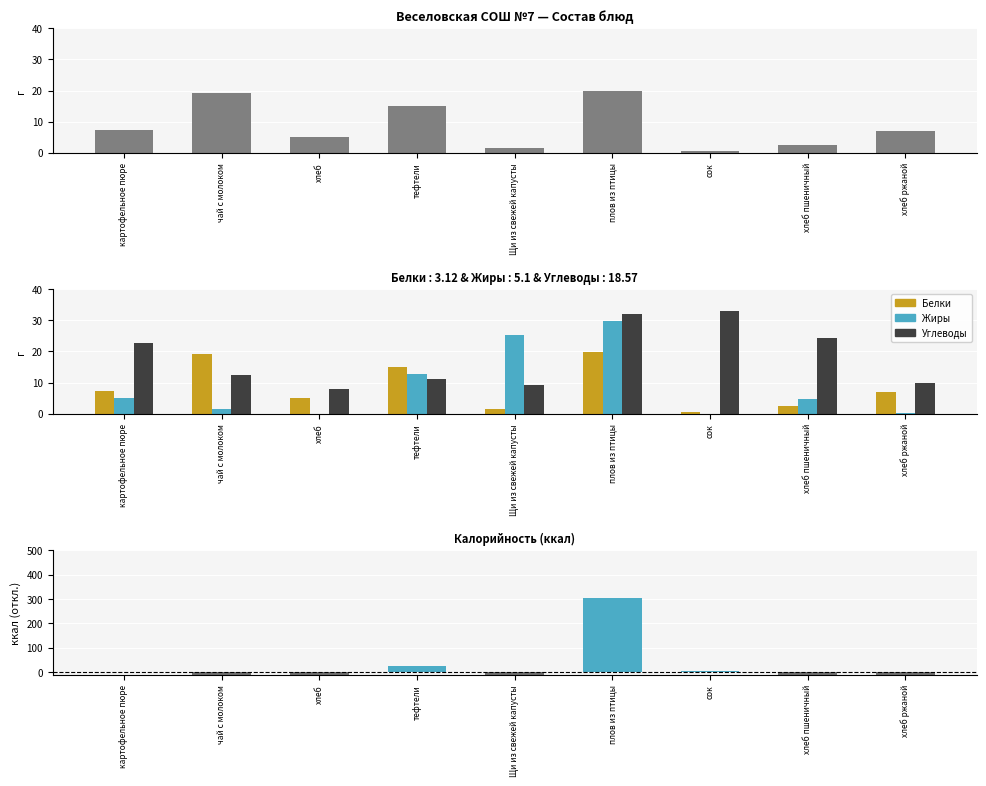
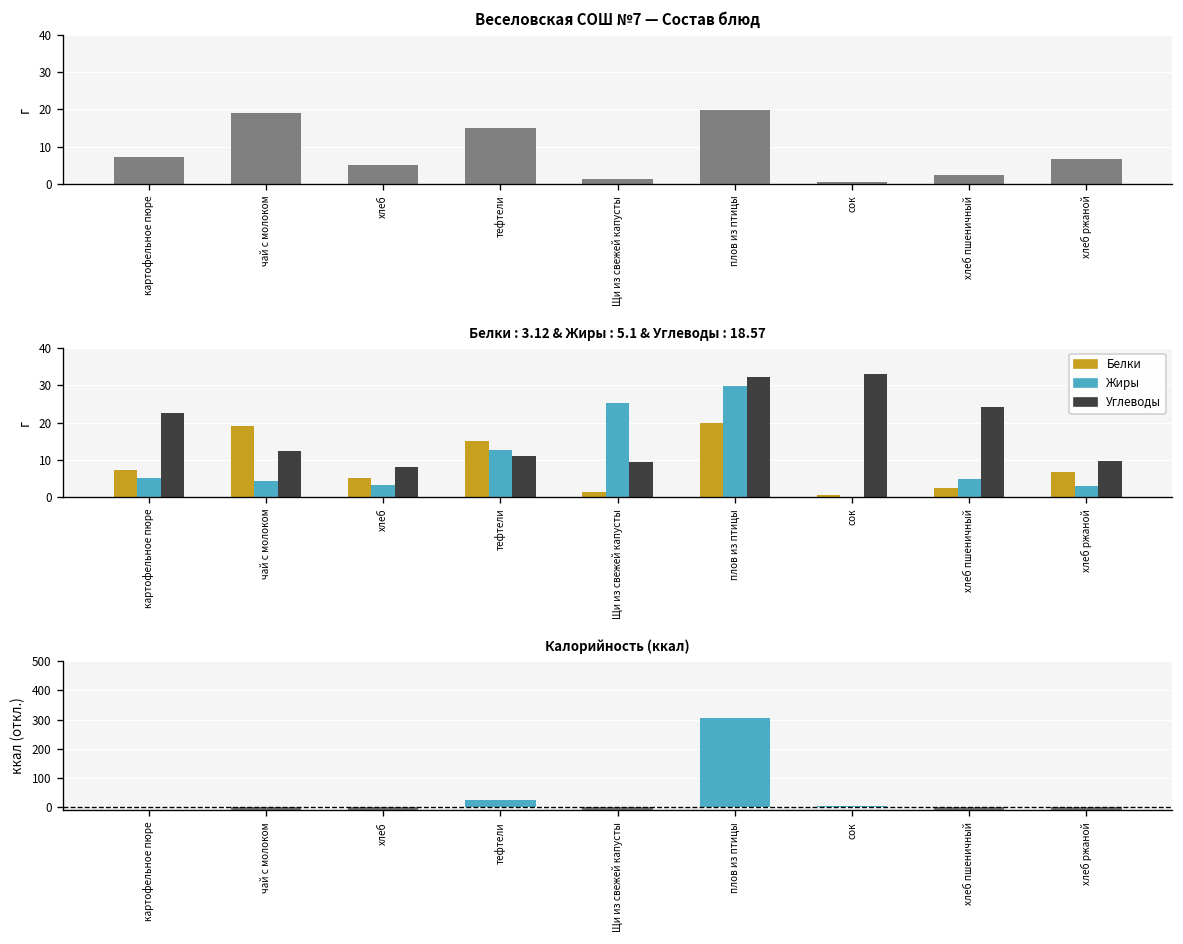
Белки : 3.12 & Жиры : 5.1 & Углеводы : 18.57, Жиры, чай с молоком: 2 -> 4
Белки : 3.12 & Жиры : 5.1 & Углеводы : 18.57, Жиры, хлеб: 0 -> 3
Белки : 3.12 & Жиры : 5.1 & Углеводы : 18.57, Жиры, хлеб ржаной: 0 -> 3
